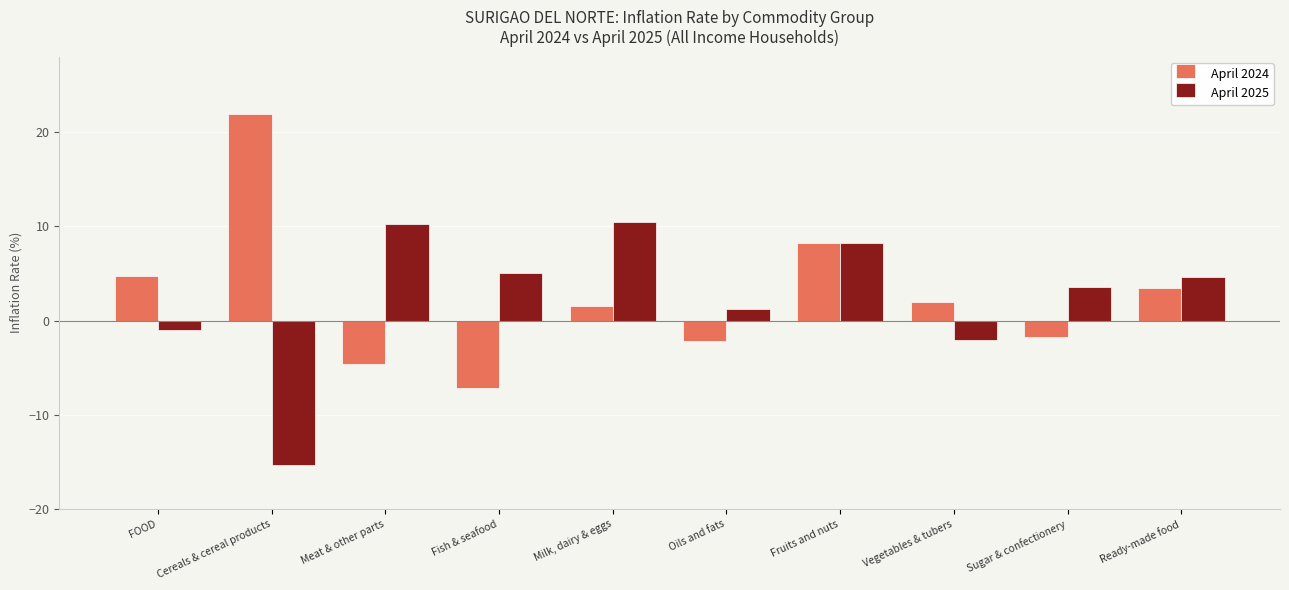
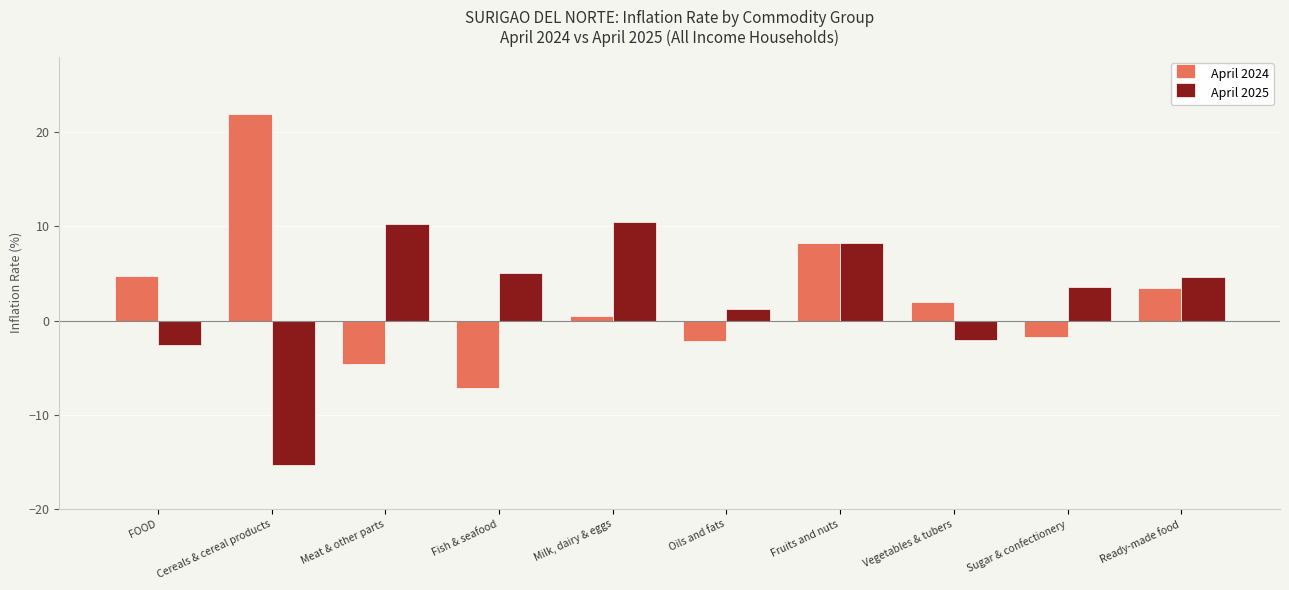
April 2025, FOOD: -1 -> -3
April 2024, Milk, dairy & eggs: 2 -> 1
